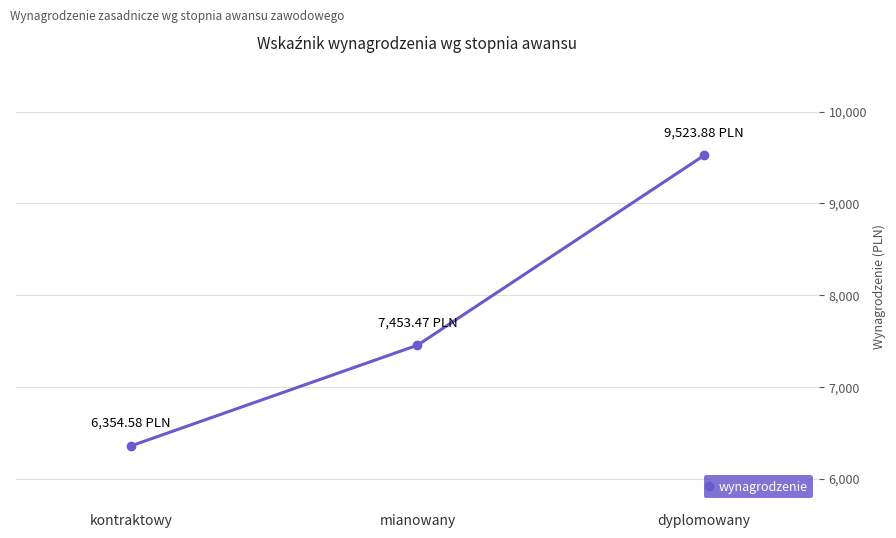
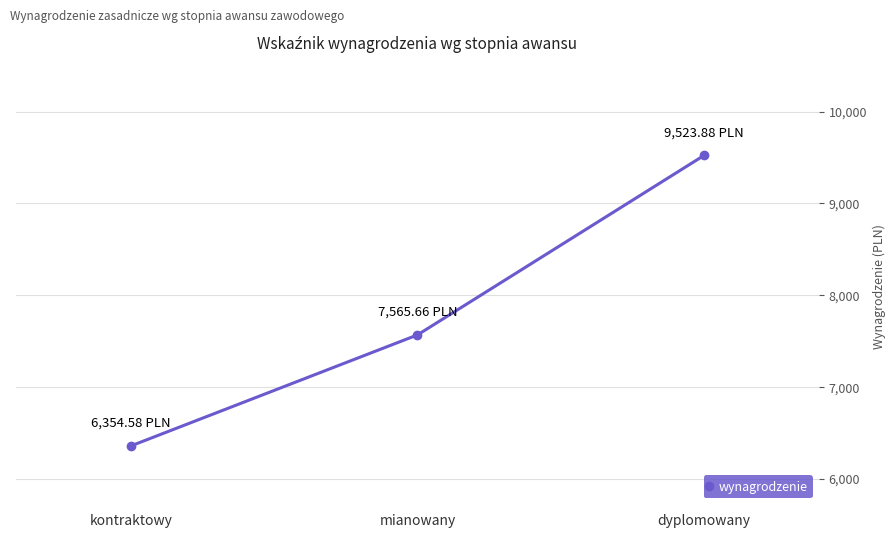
mianowany: 7,453.47 -> 7,565.66
